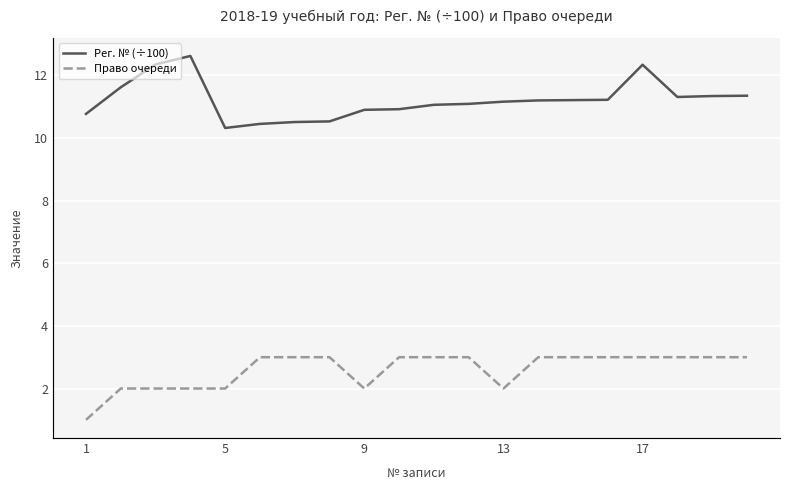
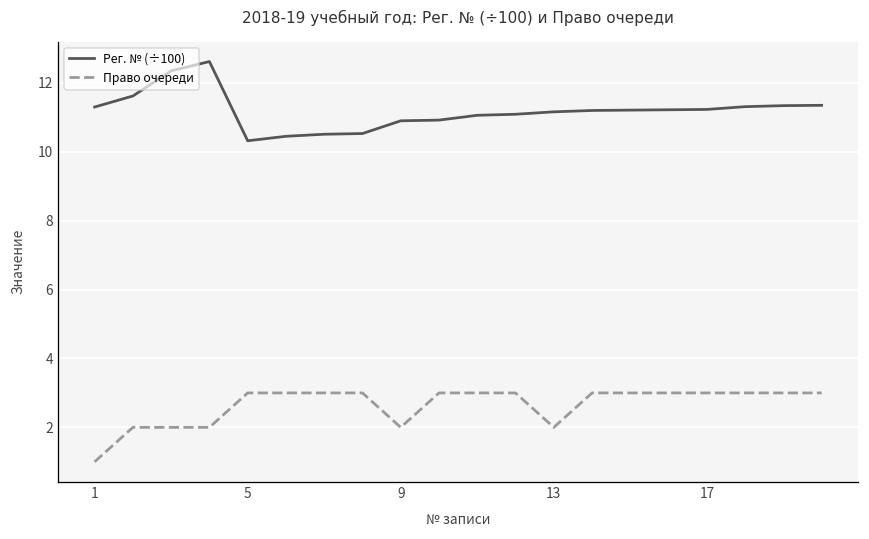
Рег. № (÷100), 1: 10.8 -> 11.3
Право очереди, 5: 2 -> 3
Рег. № (÷100), 17: 12.3 -> 11.2
